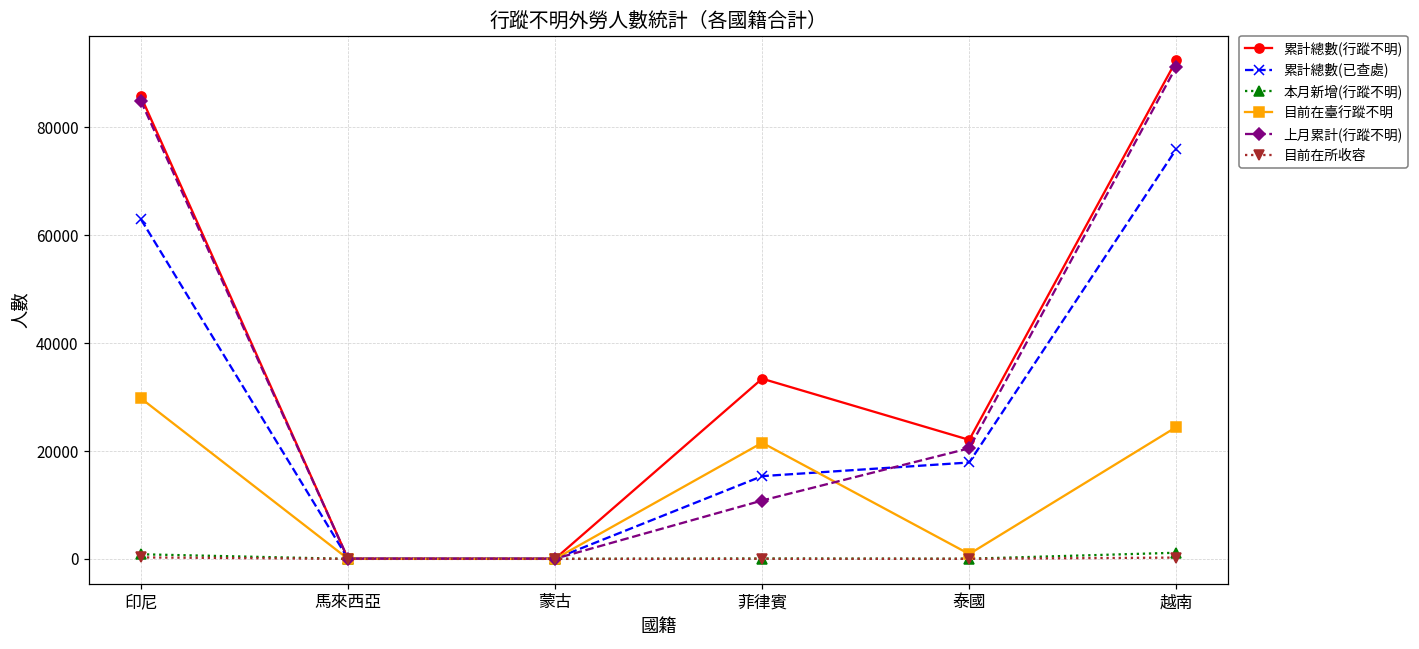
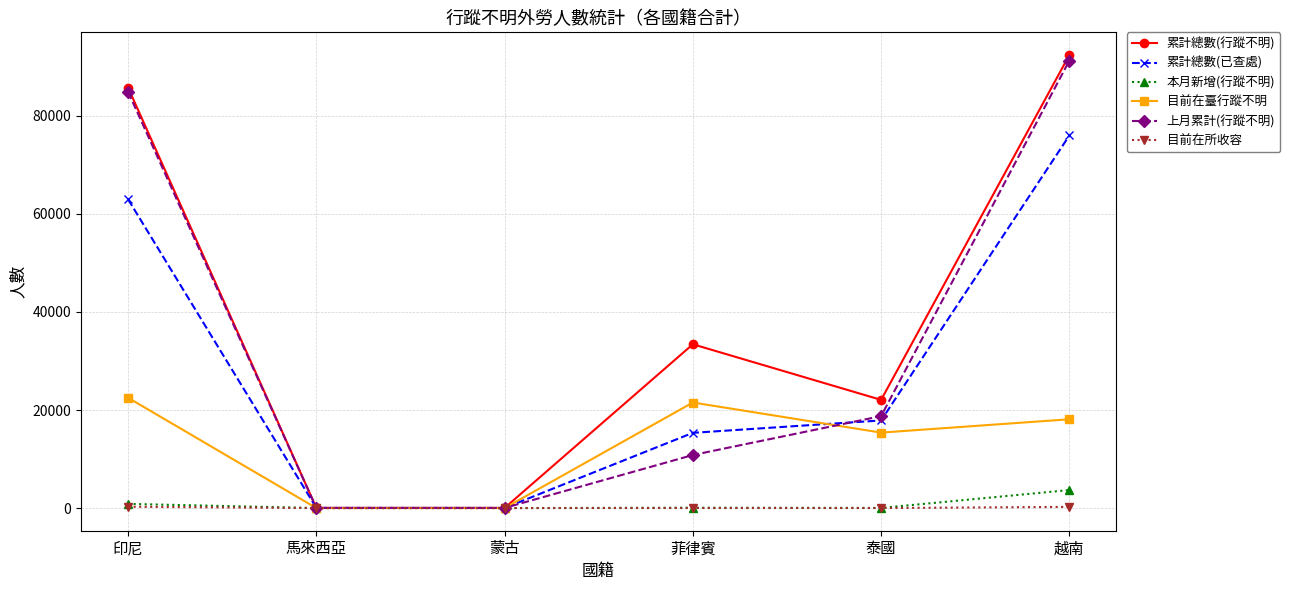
目前在臺行蹤不明, 印尼: 30000 -> 22000
目前在臺行蹤不明, 泰國: 1000 -> 15000
上月累計(行蹤不明), 泰國: 21000 -> 19000
本月新增(行蹤不明), 越南: 1000 -> 4000
目前在臺行蹤不明, 越南: 24000 -> 18000
